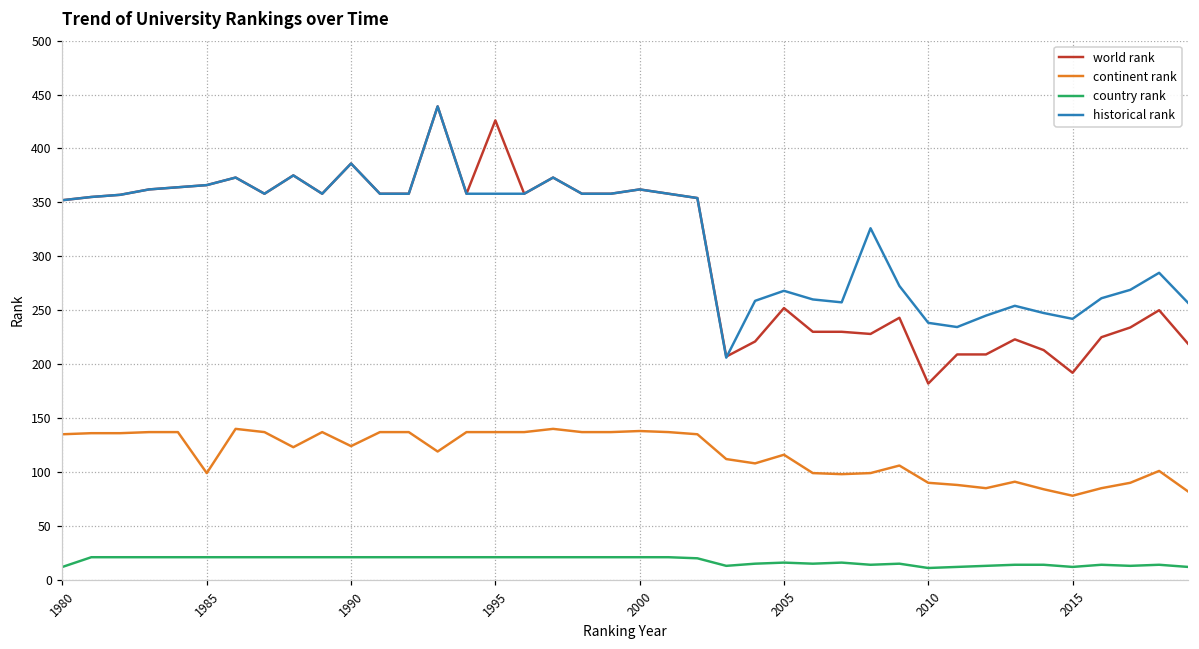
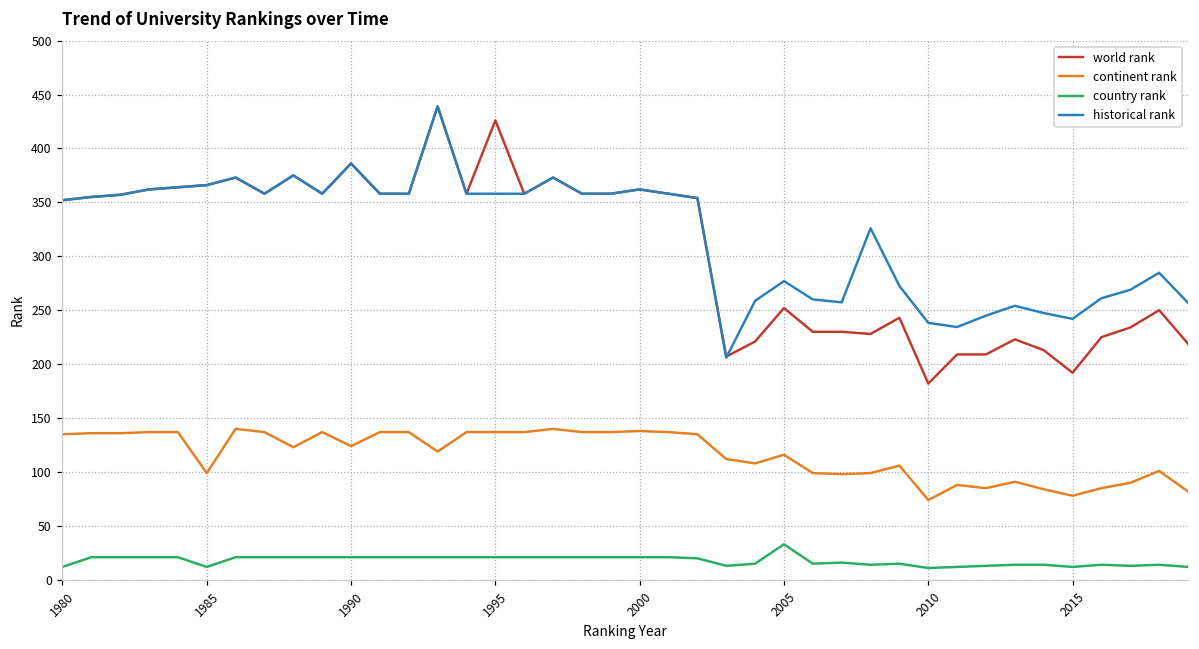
country rank, 1985: 20 -> 10
country rank, 2005: 20 -> 30
historical rank, 2005: 270 -> 280
continent rank, 2010: 90 -> 70
